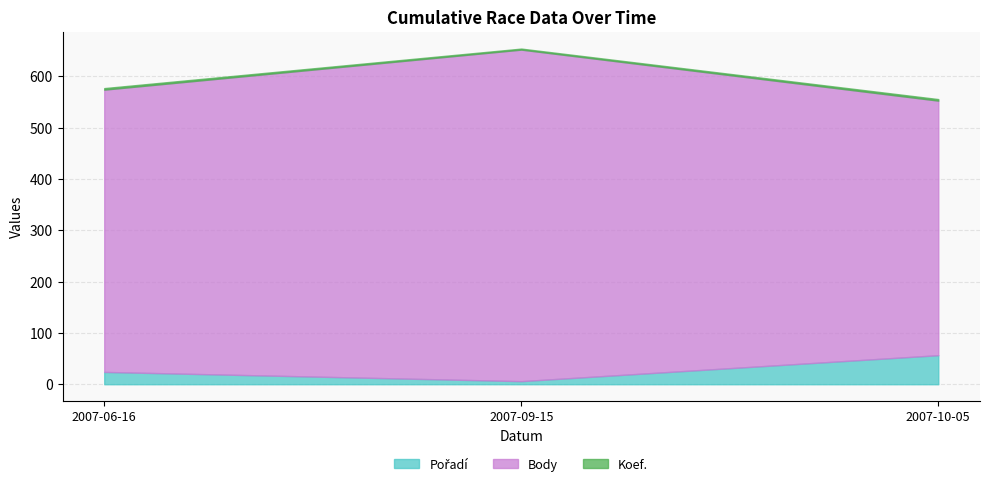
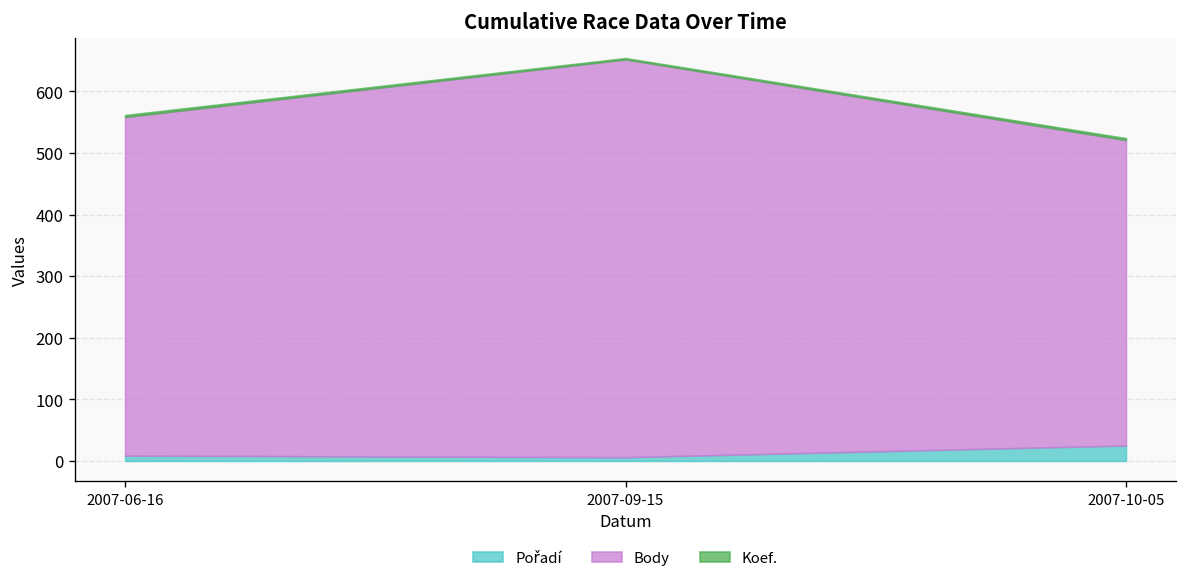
Pořadí, 2007-06-16: 20 -> 10
Pořadí, 2007-10-05: 60 -> 30
